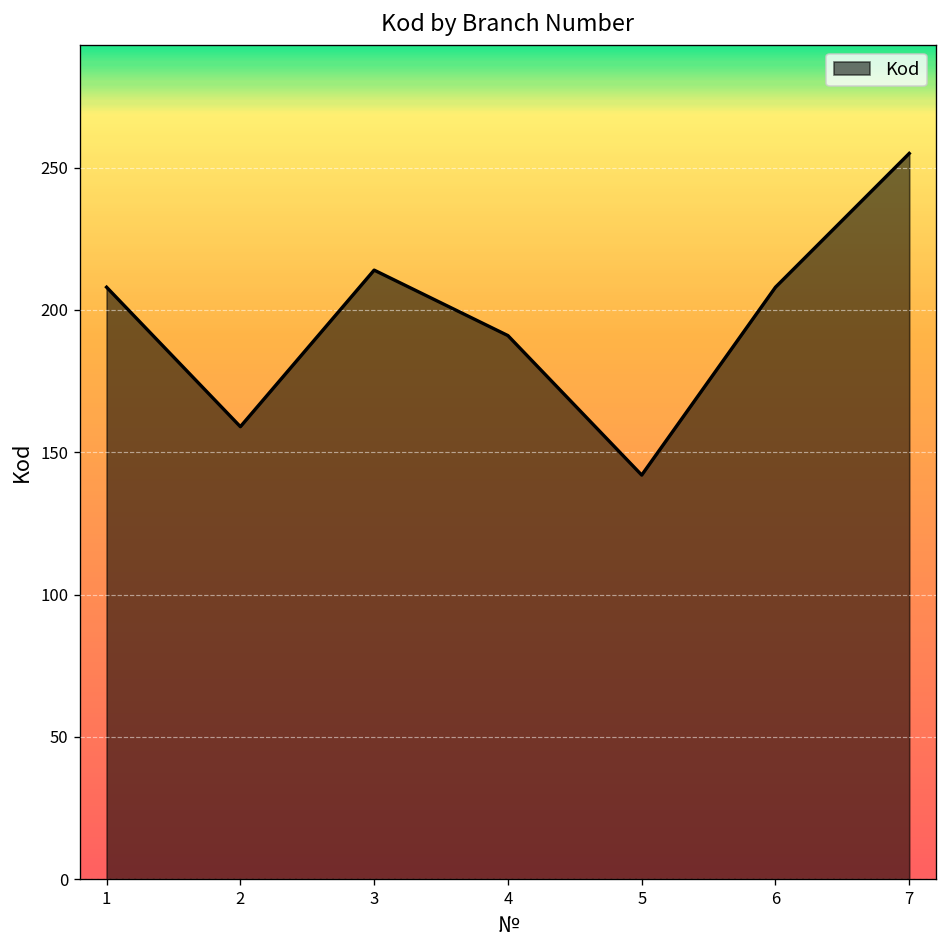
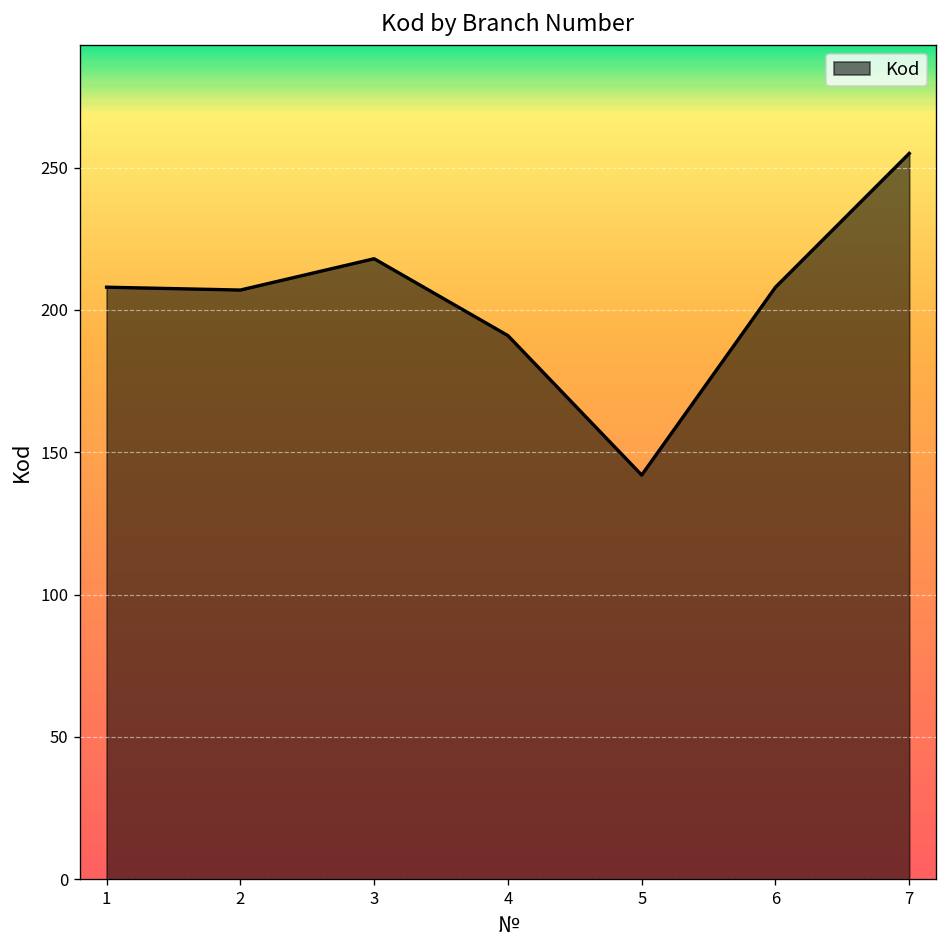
2: 159 -> 207
3: 214 -> 218
